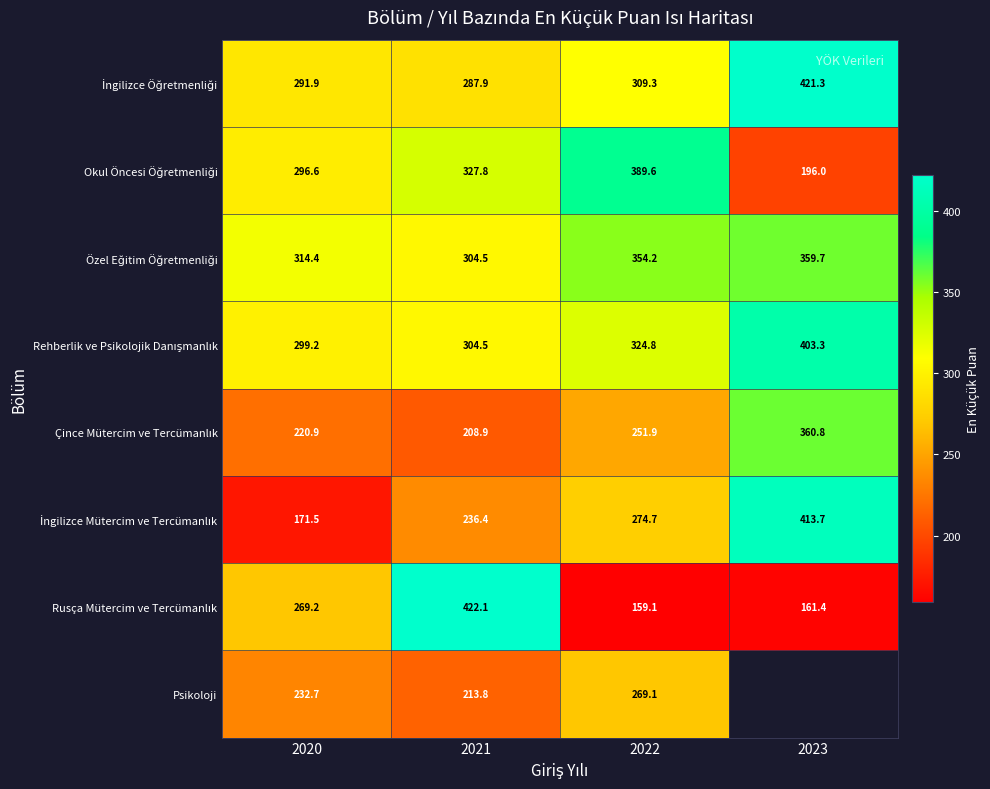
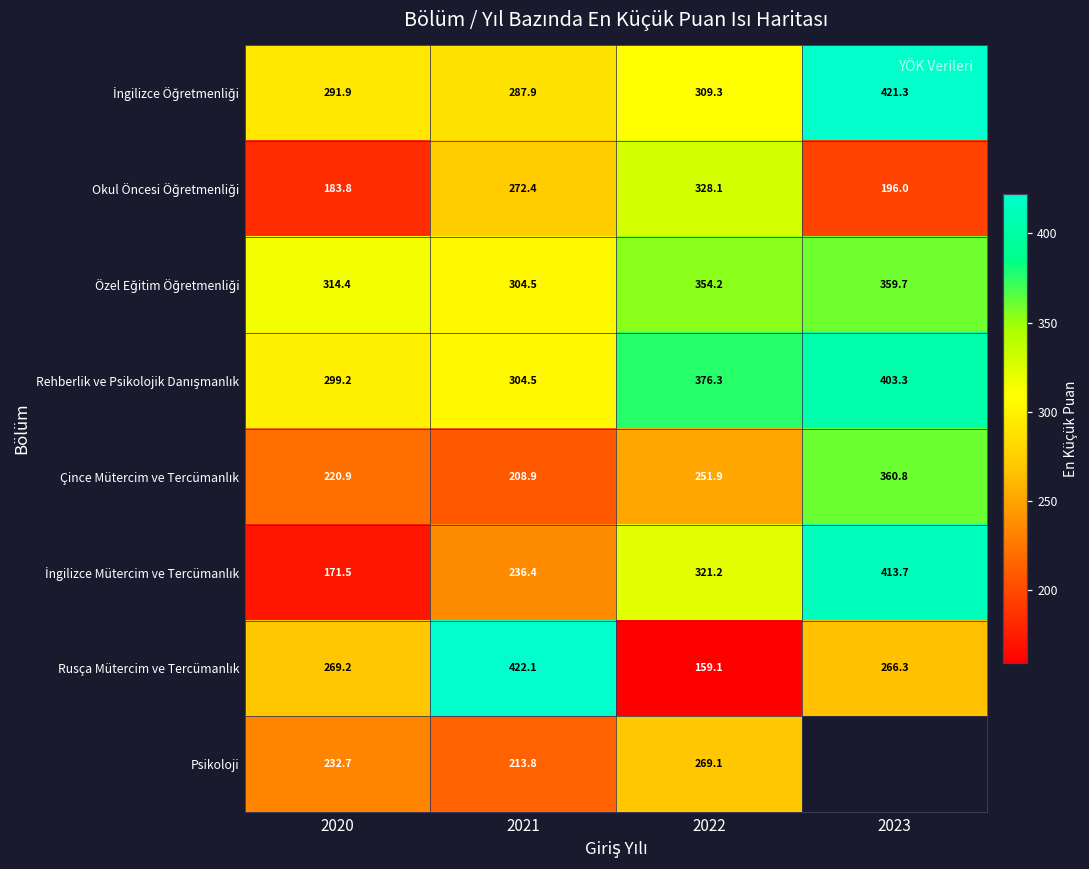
Okul Öncesi Öğretmenliği, 2020: 296.6 -> 183.8
Okul Öncesi Öğretmenliği, 2021: 327.8 -> 272.4
Okul Öncesi Öğretmenliği, 2022: 389.6 -> 328.1
Rehberlik ve Psikolojik Danışmanlık, 2022: 324.8 -> 376.3
İngilizce Mütercim ve Tercümanlık, 2022: 274.7 -> 321.2
Rusça Mütercim ve Tercümanlık, 2023: 161.4 -> 266.3
